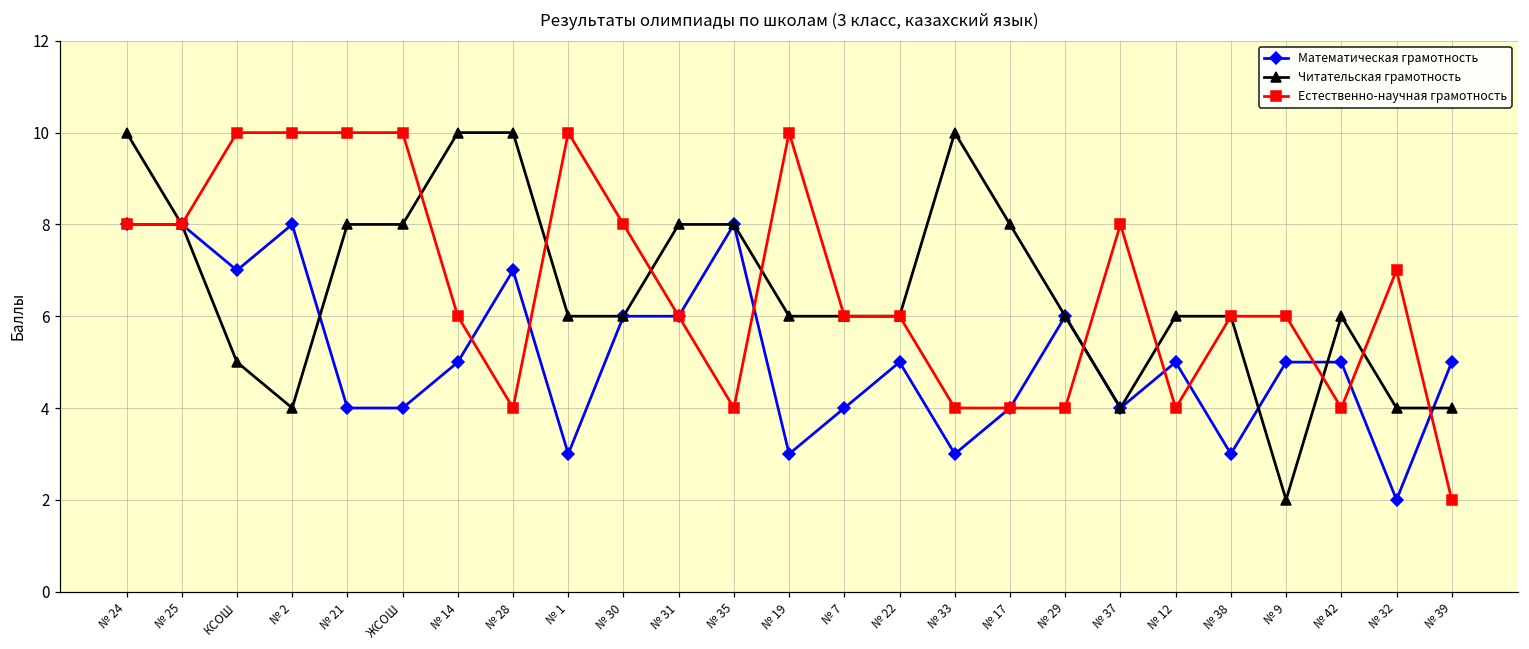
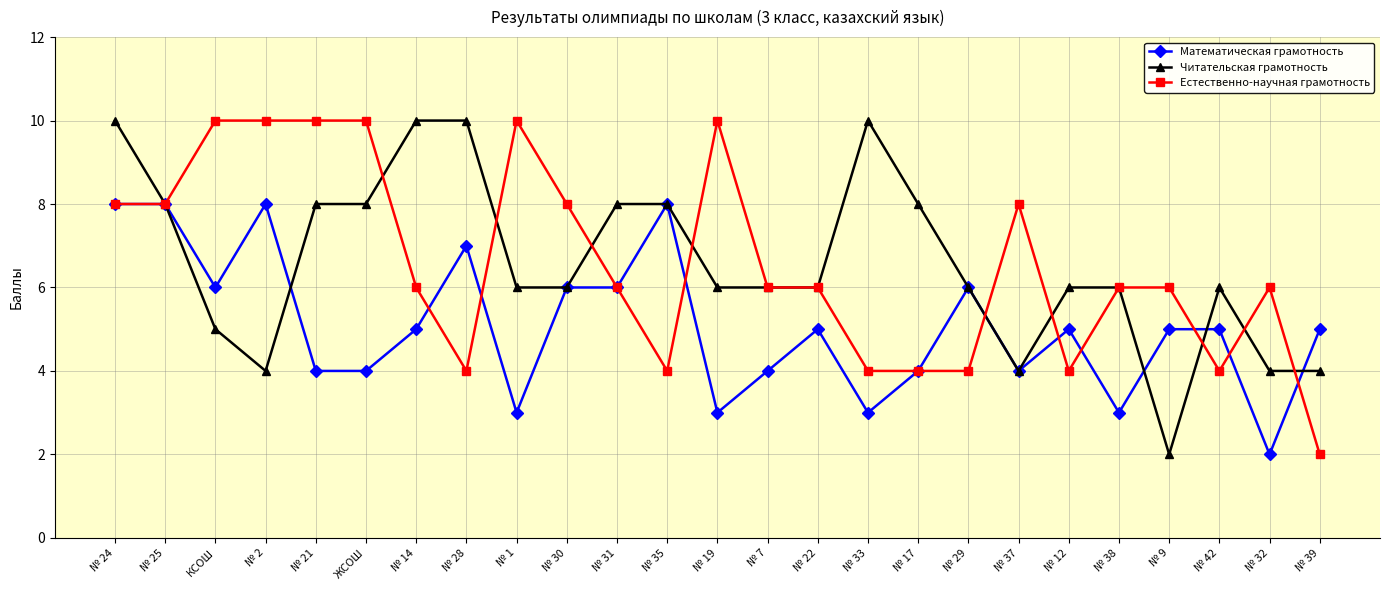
Математическая грамотность, КСОШ: 7 -> 6
Естественно-научная грамотность, № 32: 7 -> 6
